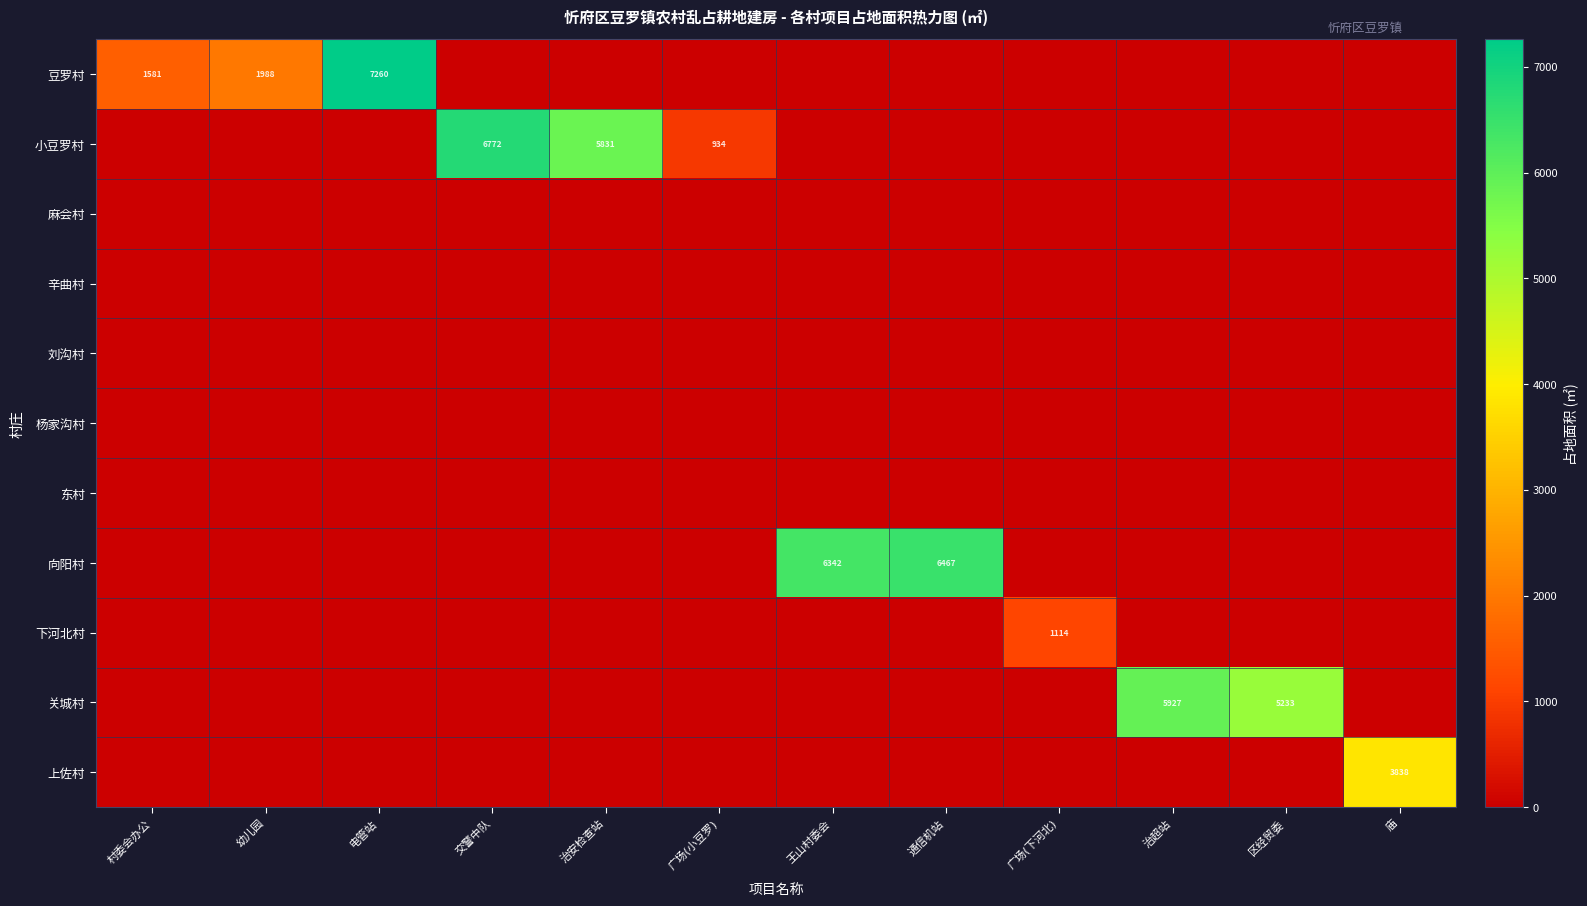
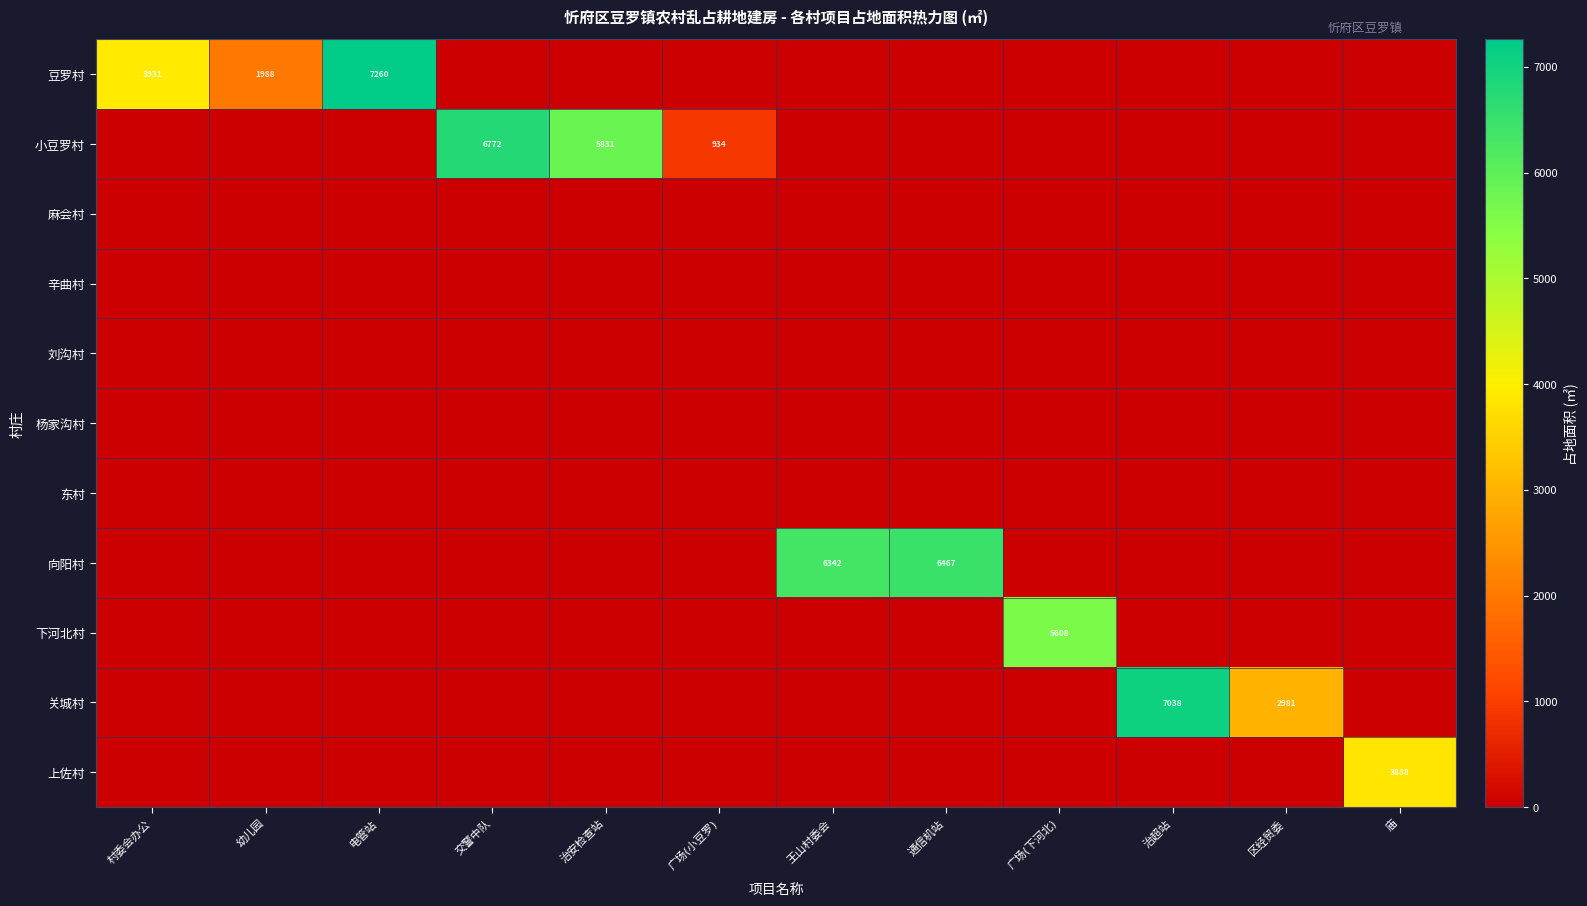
豆罗村, 村委会办公: 1581 -> 3931
下河北村, 广场(下河北): 1114 -> 5608
关城村, 治超站: 5927 -> 7038
关城村, 区经贸委: 5233 -> 2981
